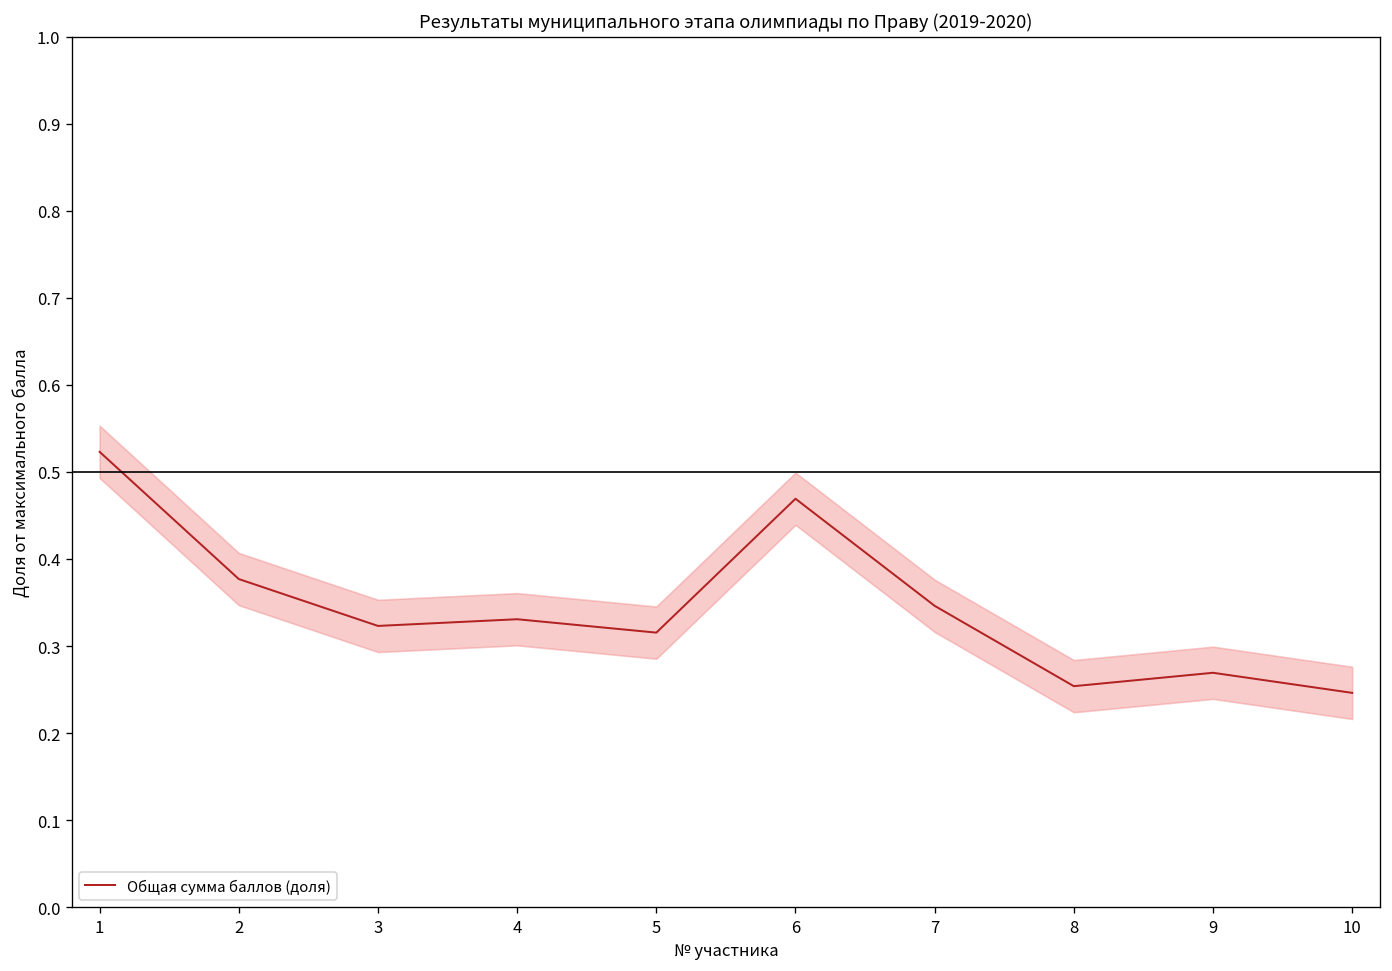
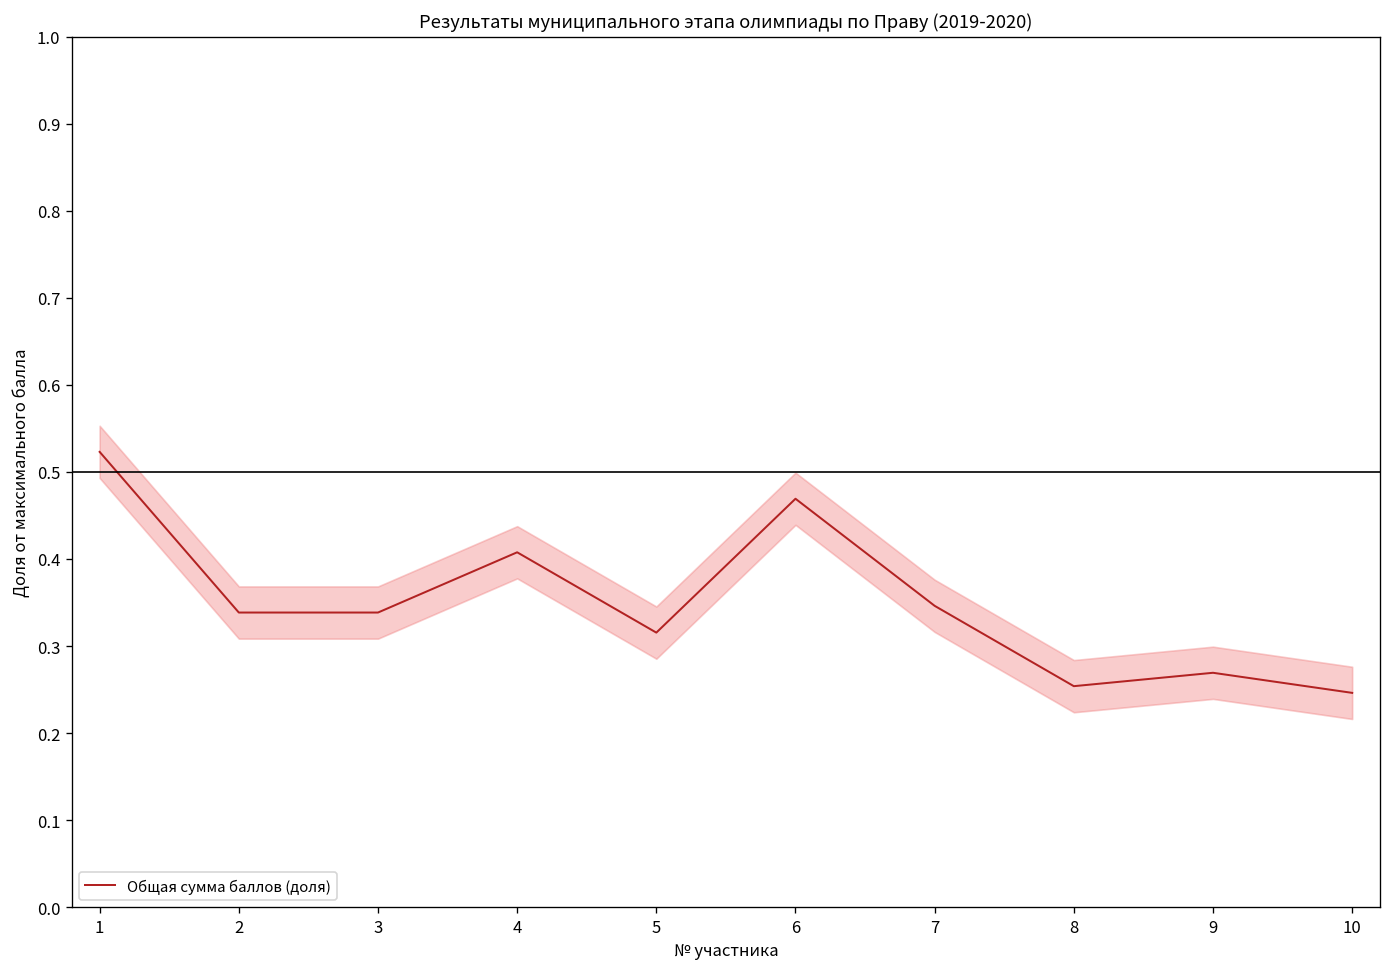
Общая сумма баллов (доля), 2: 0.38 -> 0.34
Общая сумма баллов (доля), 3: 0.32 -> 0.34
Общая сумма баллов (доля), 4: 0.33 -> 0.41
